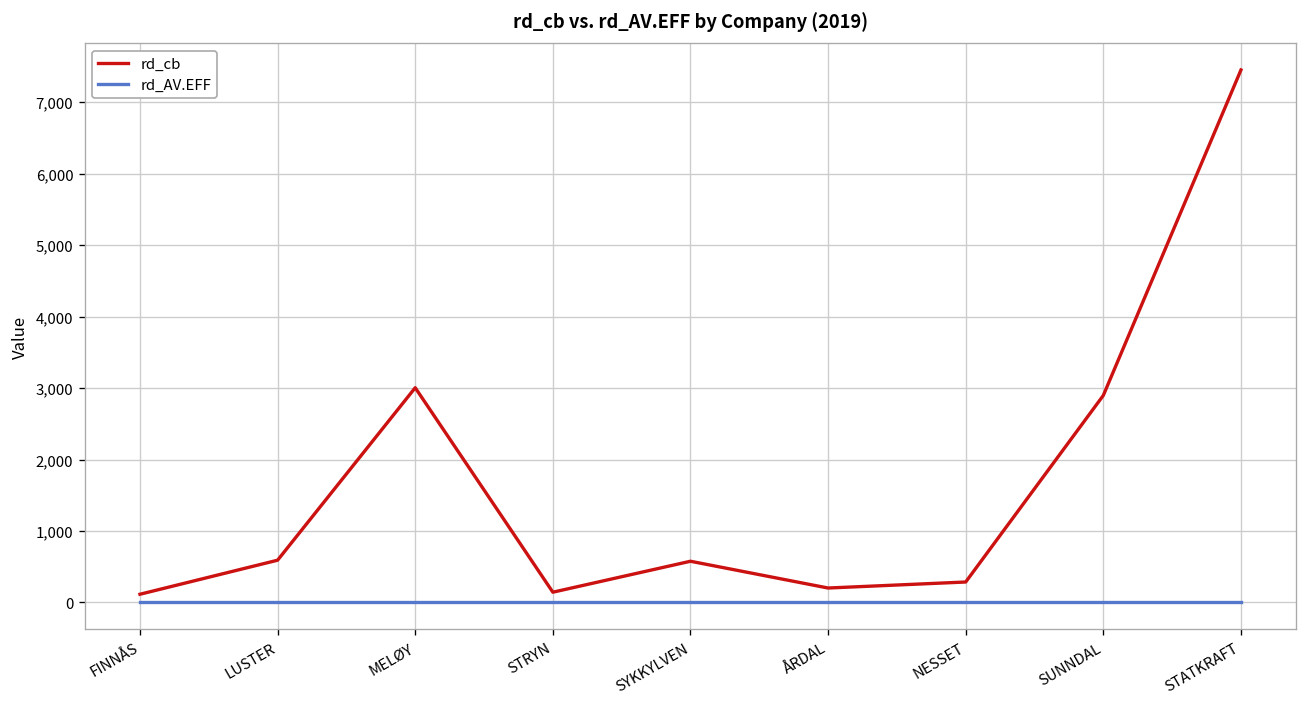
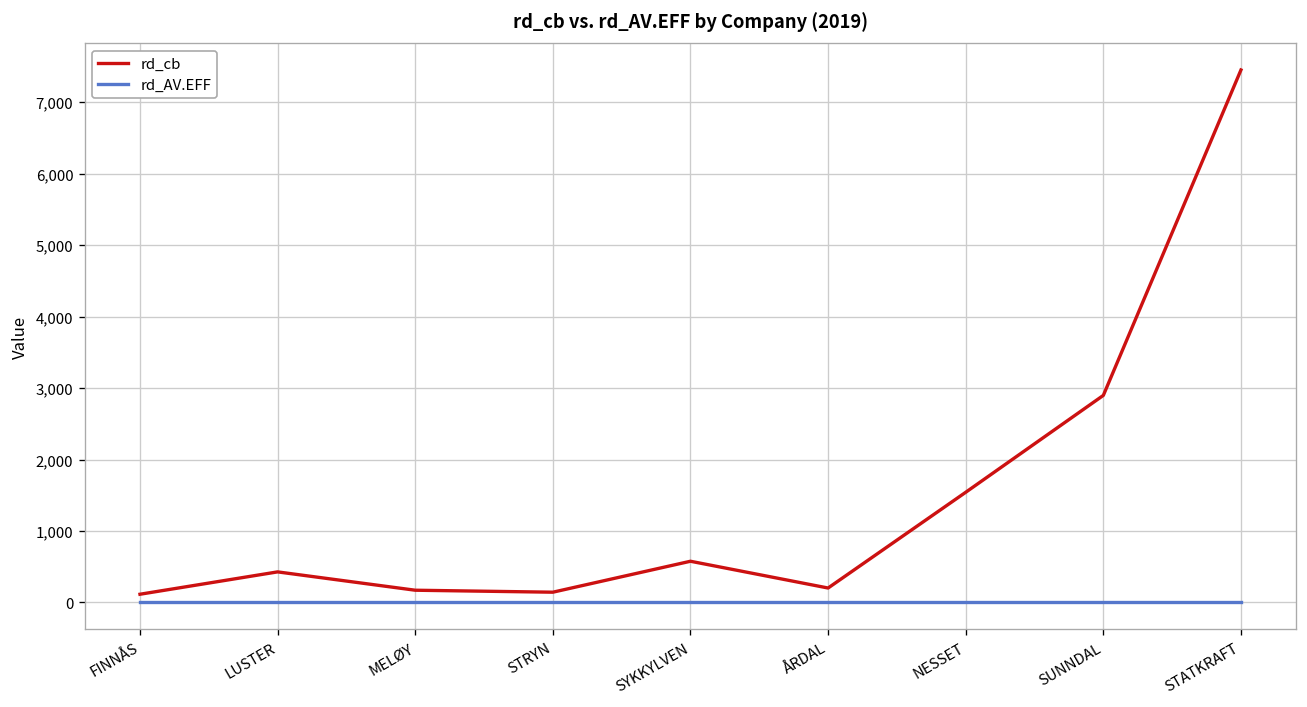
rd_cb, LUSTER: 600 -> 400
rd_cb, MELØY: 3,000 -> 200
rd_cb, NESSET: 300 -> 1,500
